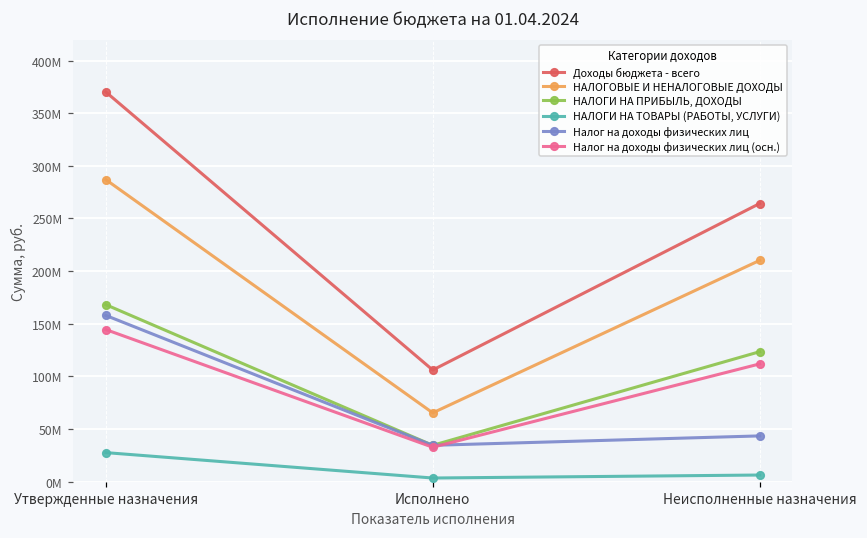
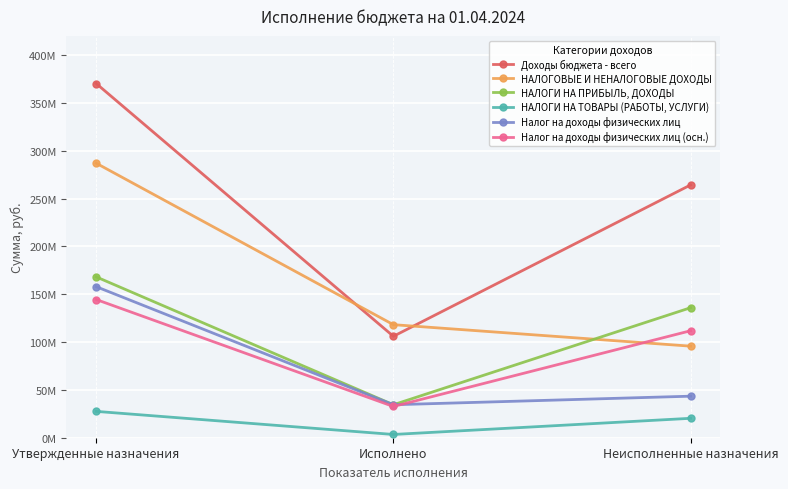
НАЛОГОВЫЕ И НЕНАЛОГОВЫЕ ДОХОДЫ, Исполнено: 70000000 -> 120000000
НАЛОГОВЫЕ И НЕНАЛОГОВЫЕ ДОХОДЫ, Неисполненные назначения: 210000000 -> 100000000
НАЛОГИ НА ПРИБЫЛЬ, ДОХОДЫ, Неисполненные назначения: 120000000 -> 140000000
НАЛОГИ НА ТОВАРЫ (РАБОТЫ, УСЛУГИ), Неисполненные назначения: 10000000 -> 20000000
